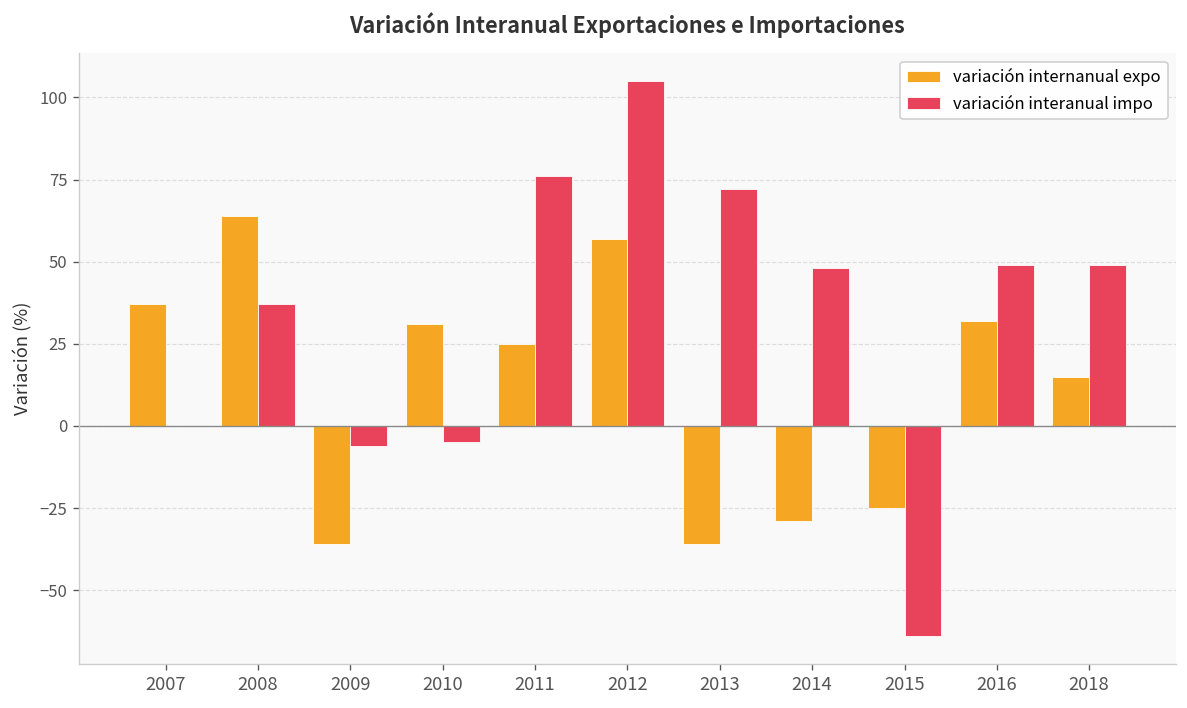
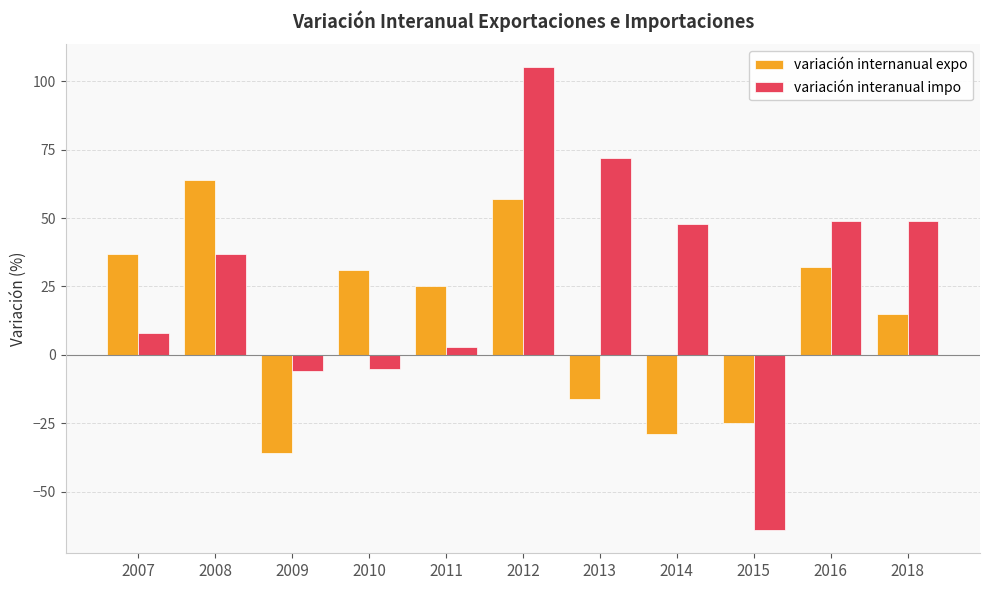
variación interanual impo, 2007: 0 -> 8
variación interanual impo, 2011: 76 -> 3
variación internanual expo, 2013: -36 -> -16
